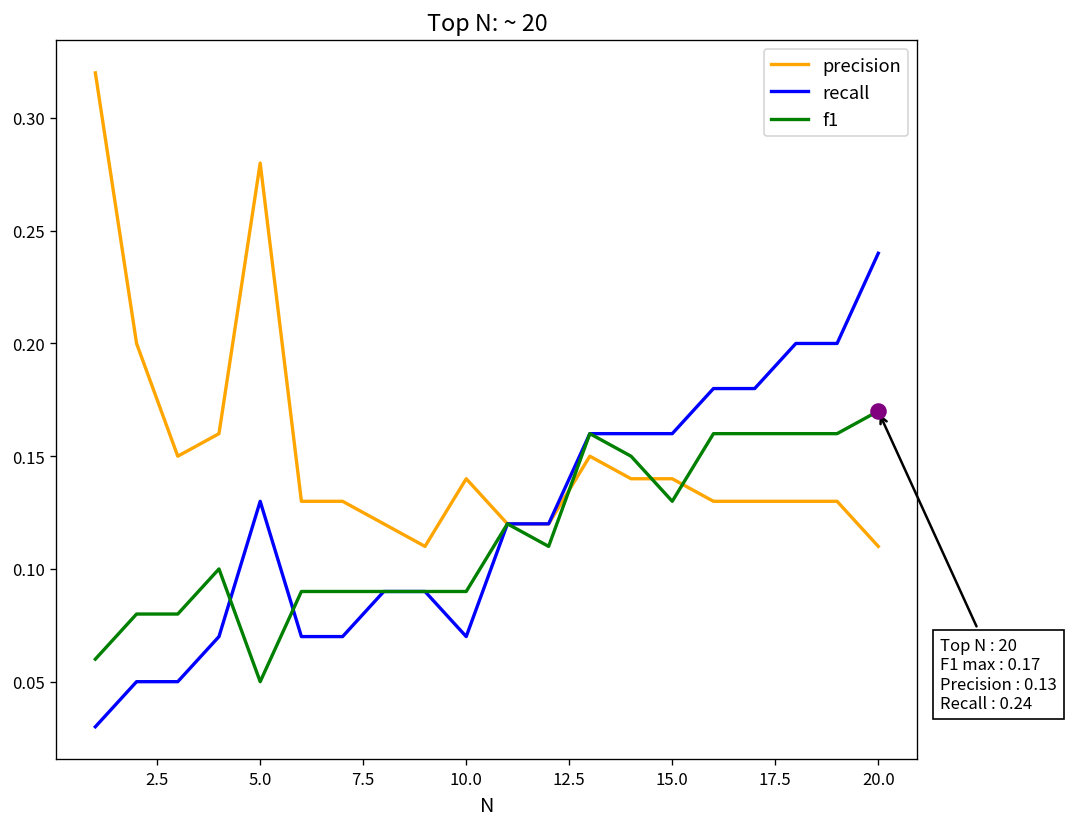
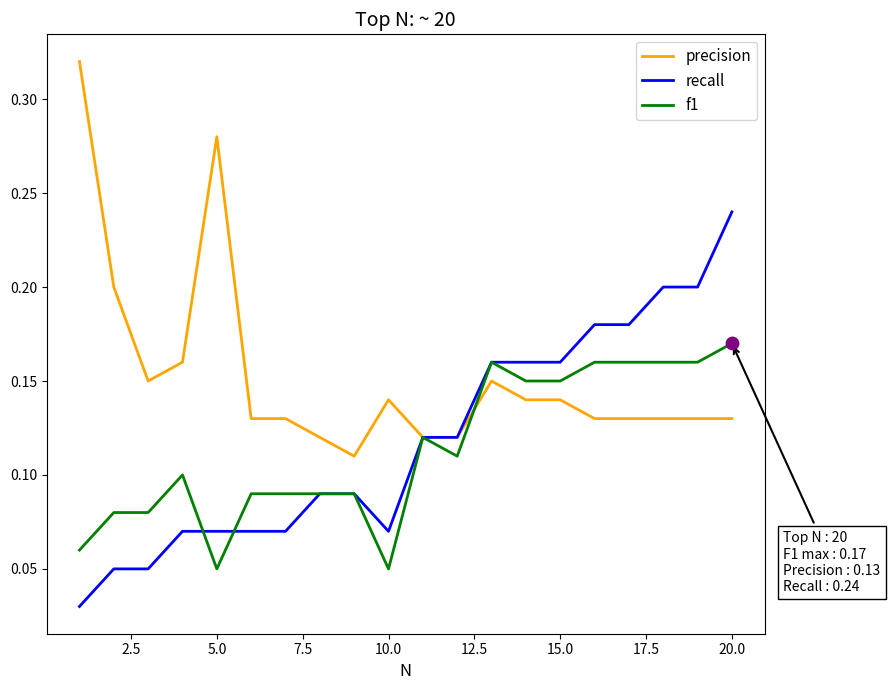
recall, 5.0: 0.13 -> 0.07
f1, 10.0: 0.09 -> 0.05
f1, 15.0: 0.13 -> 0.15
precision, 20.0: 0.11 -> 0.13
